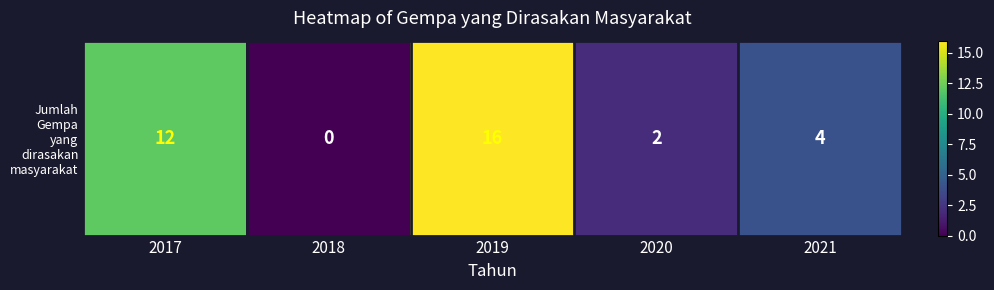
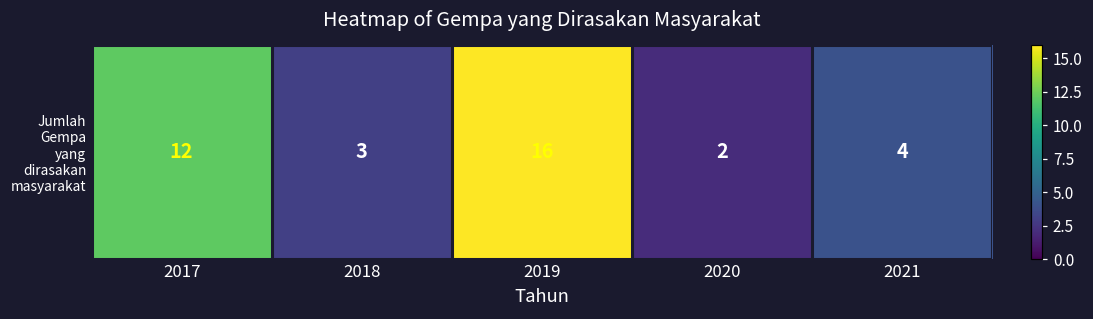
Jumlah Gempa yang dirasakan masyarakat, 2018: 0 -> 3
